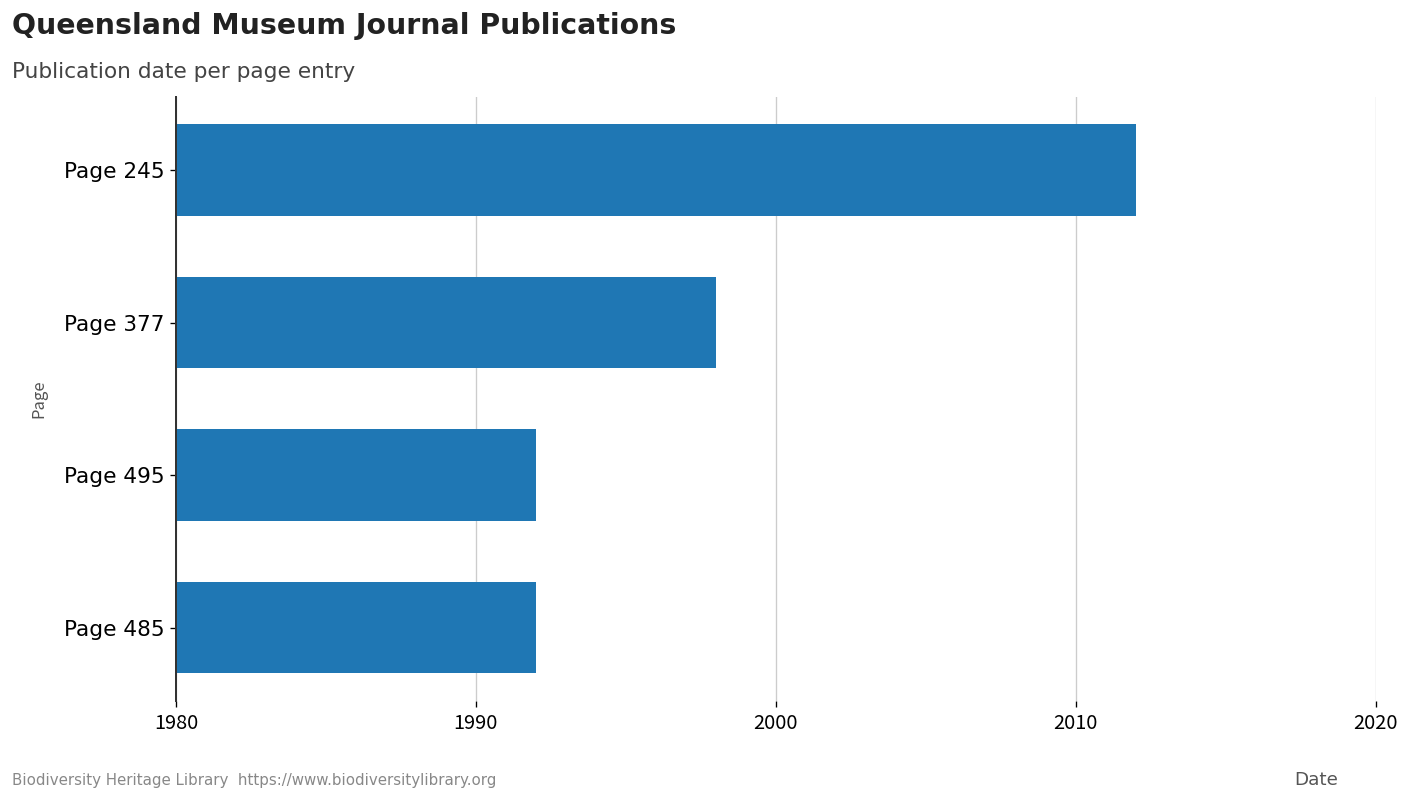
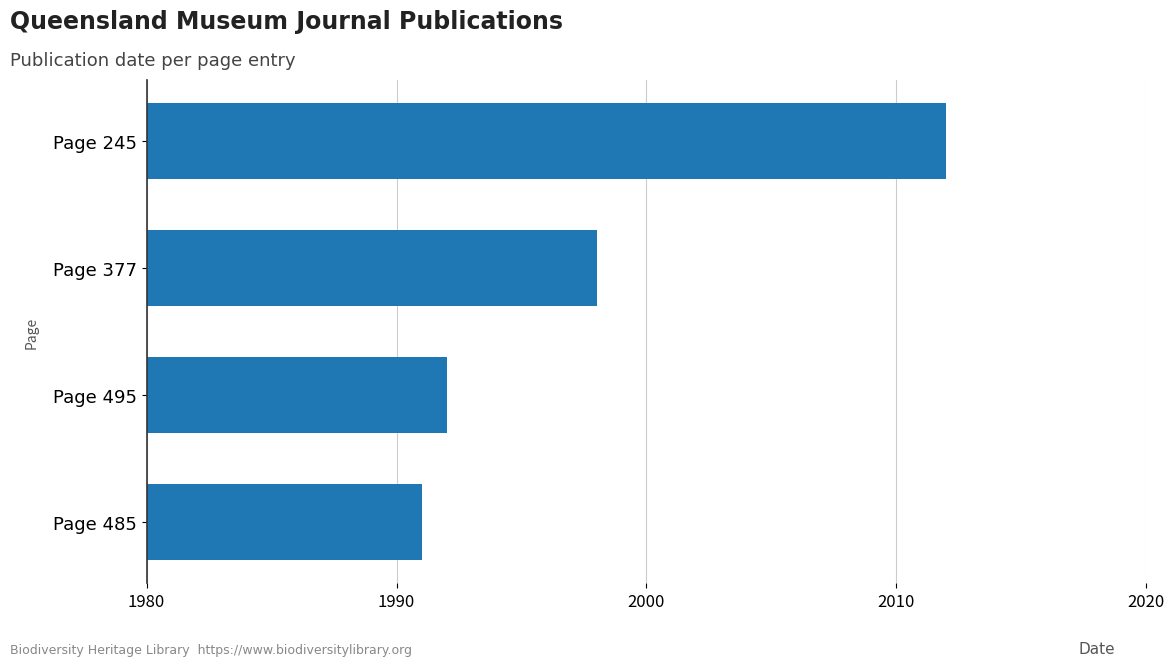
Page 485: 1992 -> 1991
